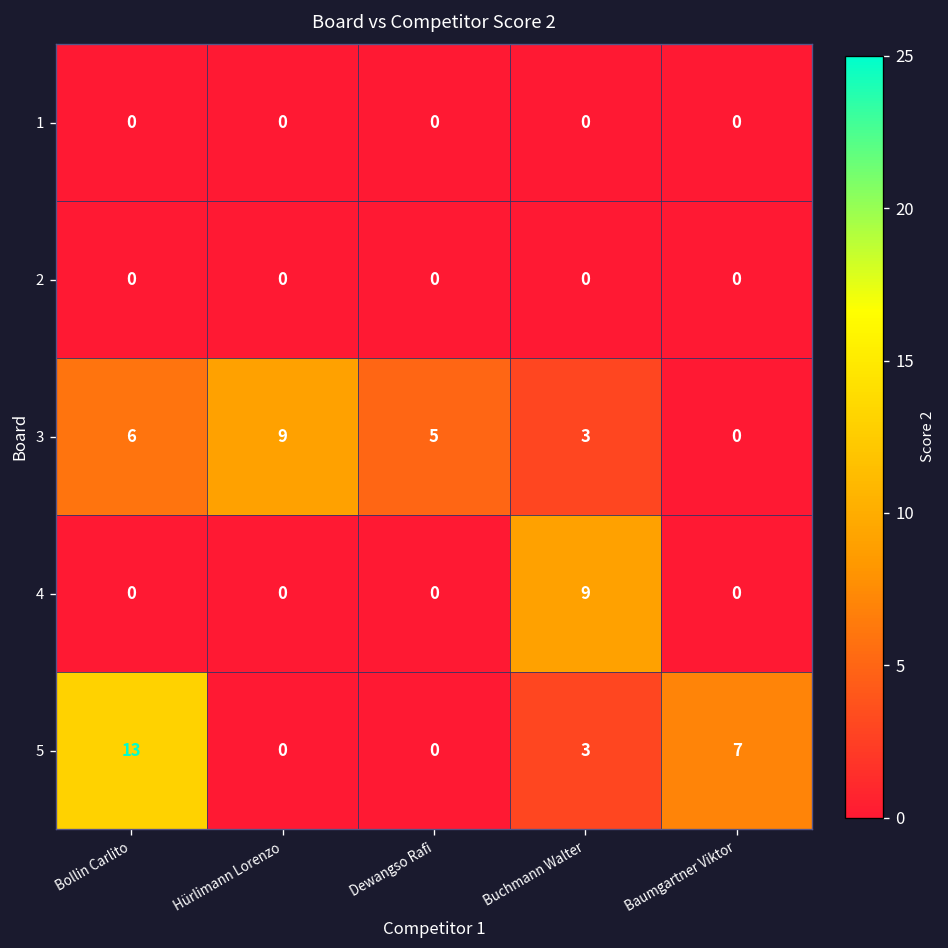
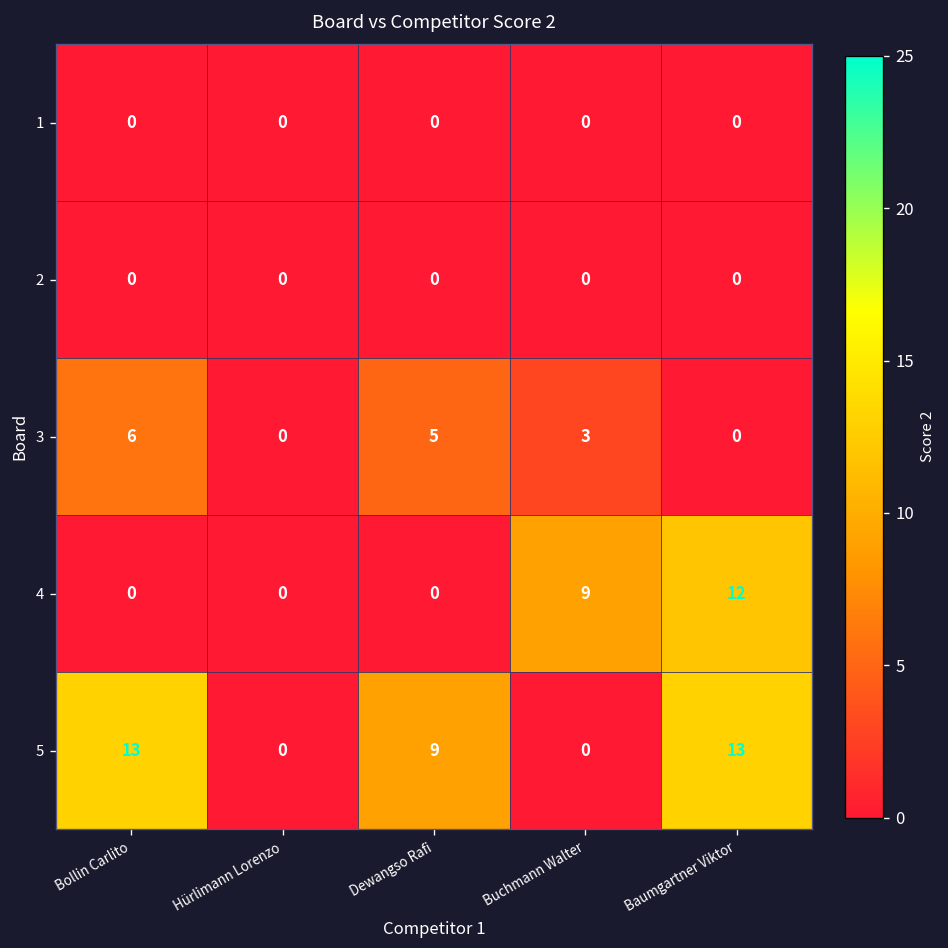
3, Hürlimann Lorenzo: 9 -> 0
4, Baumgartner Viktor: 0 -> 12
5, Dewangso Rafi: 0 -> 9
5, Buchmann Walter: 3 -> 0
5, Baumgartner Viktor: 7 -> 13
